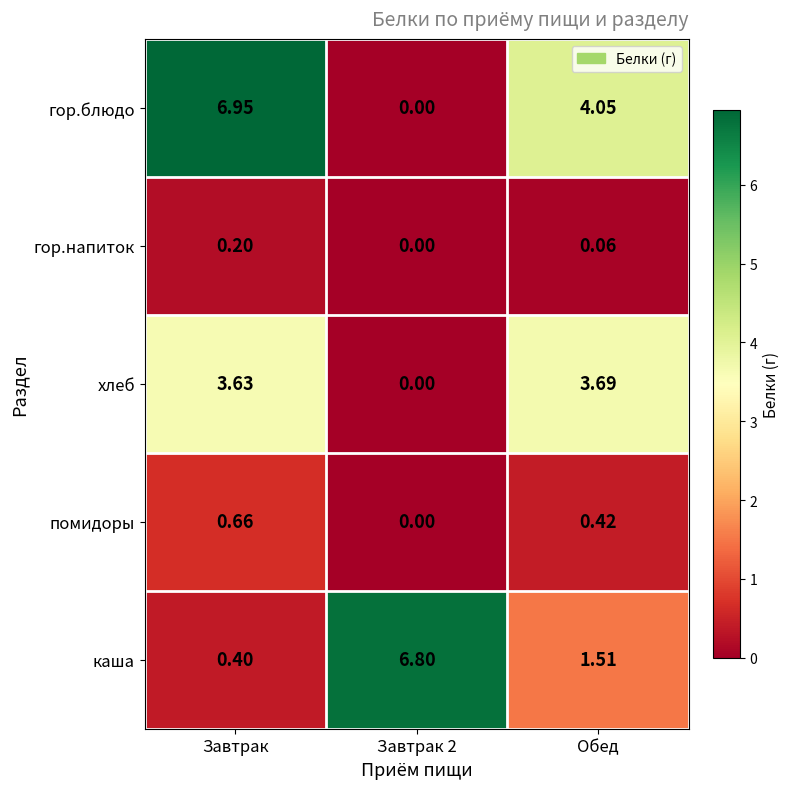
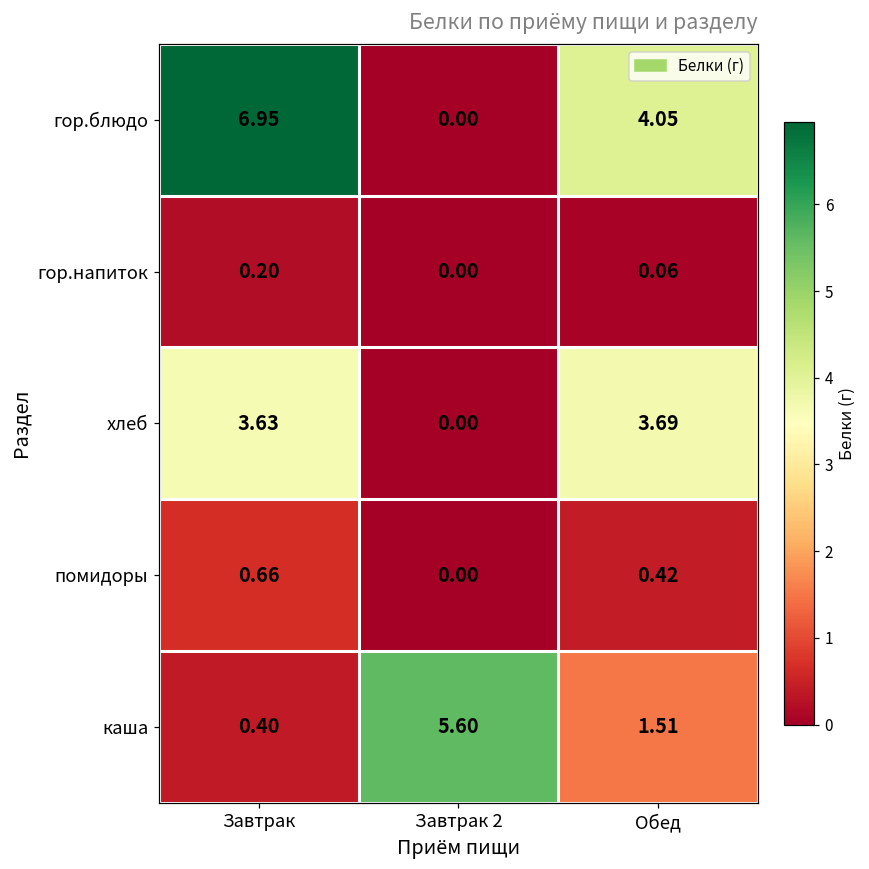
каша, Завтрак 2: 6.80 -> 5.60
